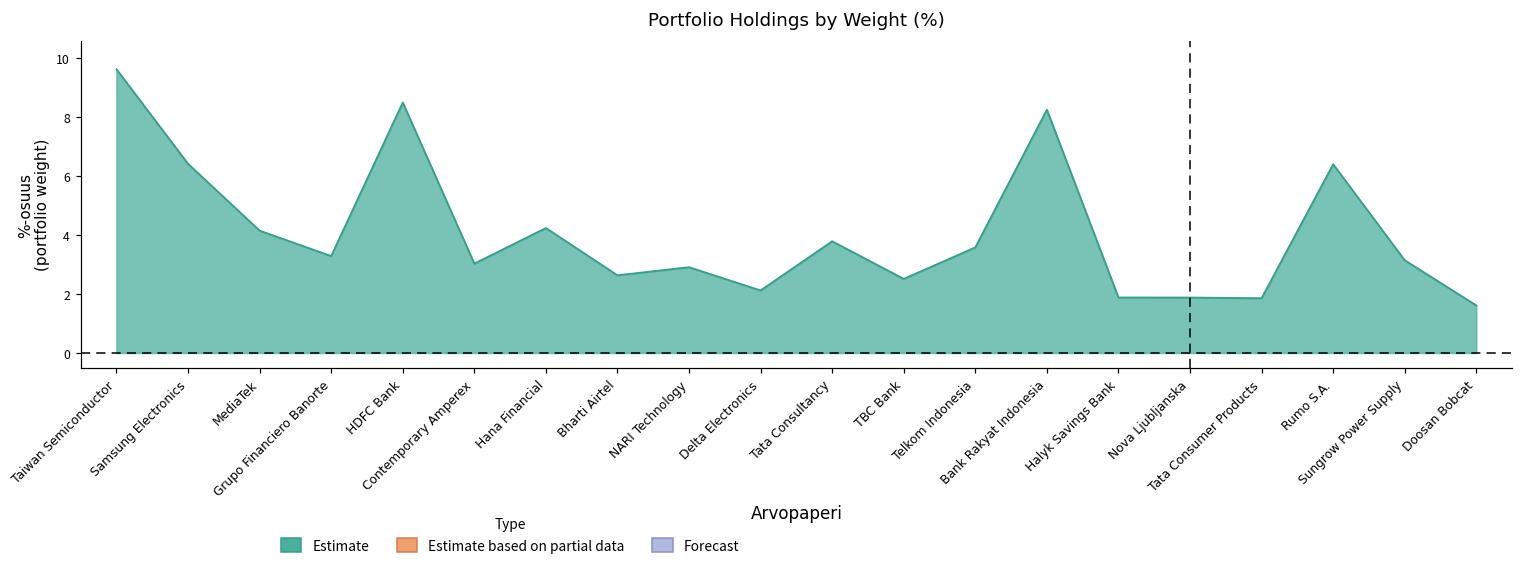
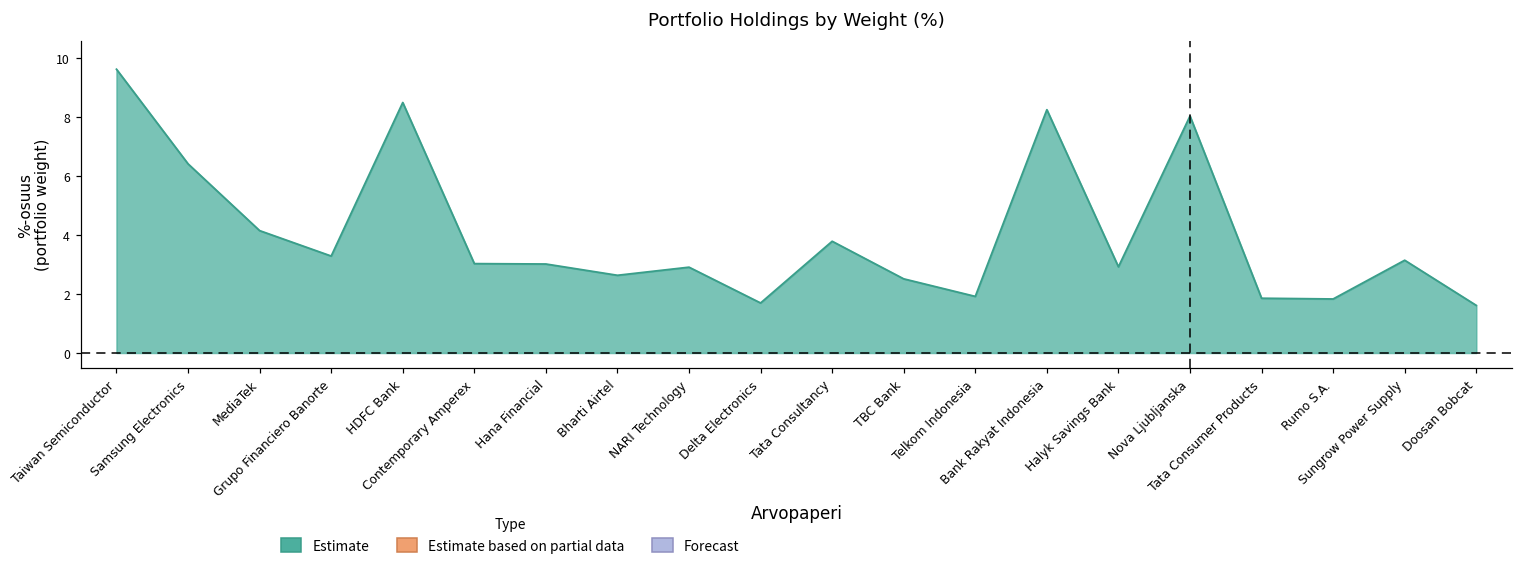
Hana Financial: 4.2 -> 3.0
Delta Electronics: 2.1 -> 1.7
Telkom Indonesia: 3.6 -> 1.9
Halyk Savings Bank: 1.9 -> 2.9
Nova Ljubljanska: 1.9 -> 8.0
Rumo S.A.: 6.4 -> 1.8
